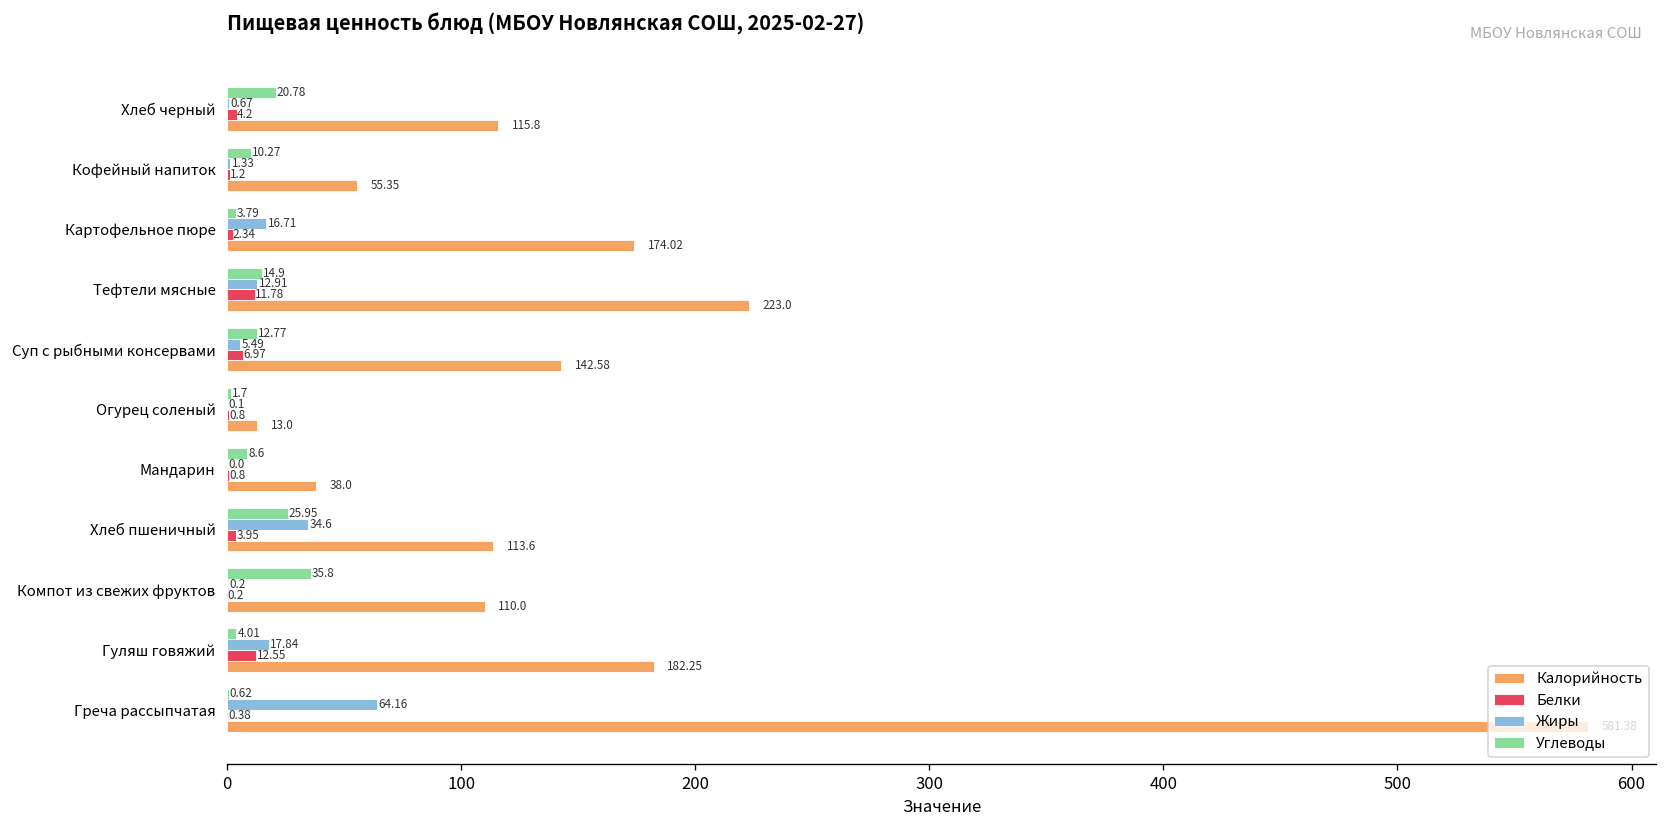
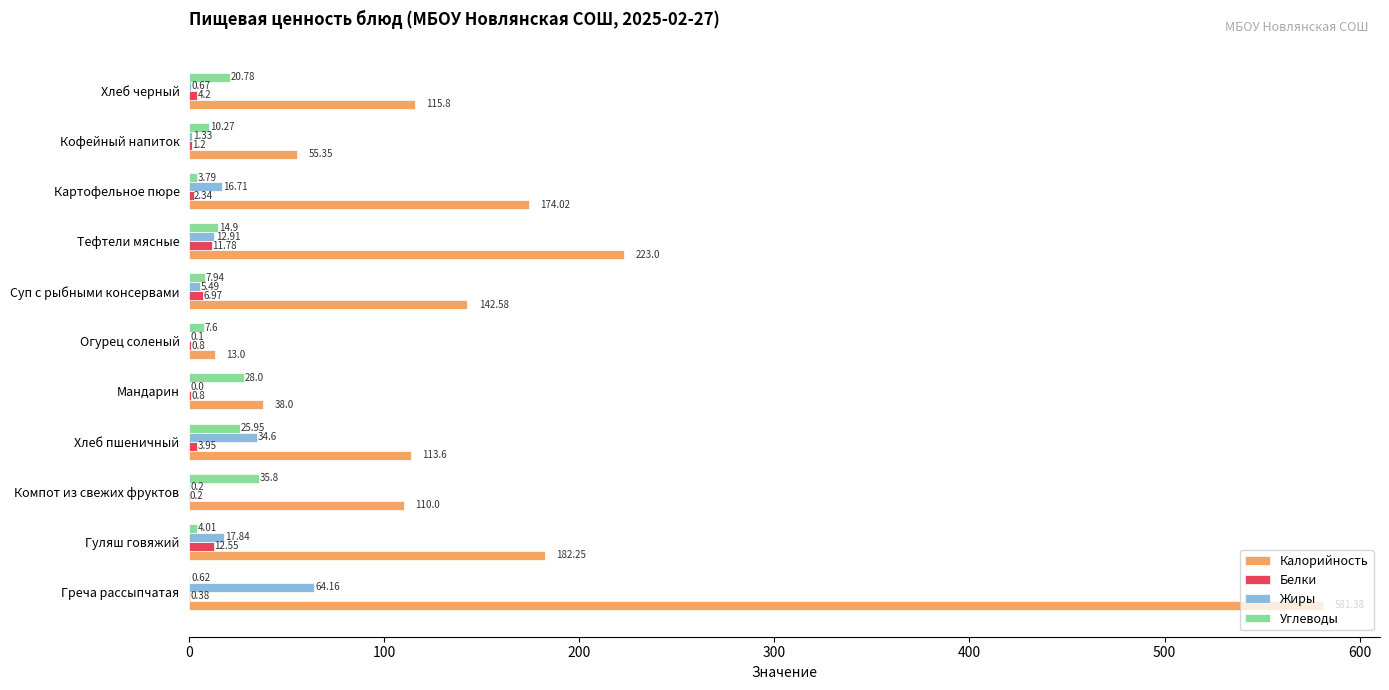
Углеводы, Суп с рыбными консервами: 12.77 -> 7.94
Углеводы, Огурец соленый: 1.7 -> 7.6
Углеводы, Мандарин: 8.6 -> 28.0
